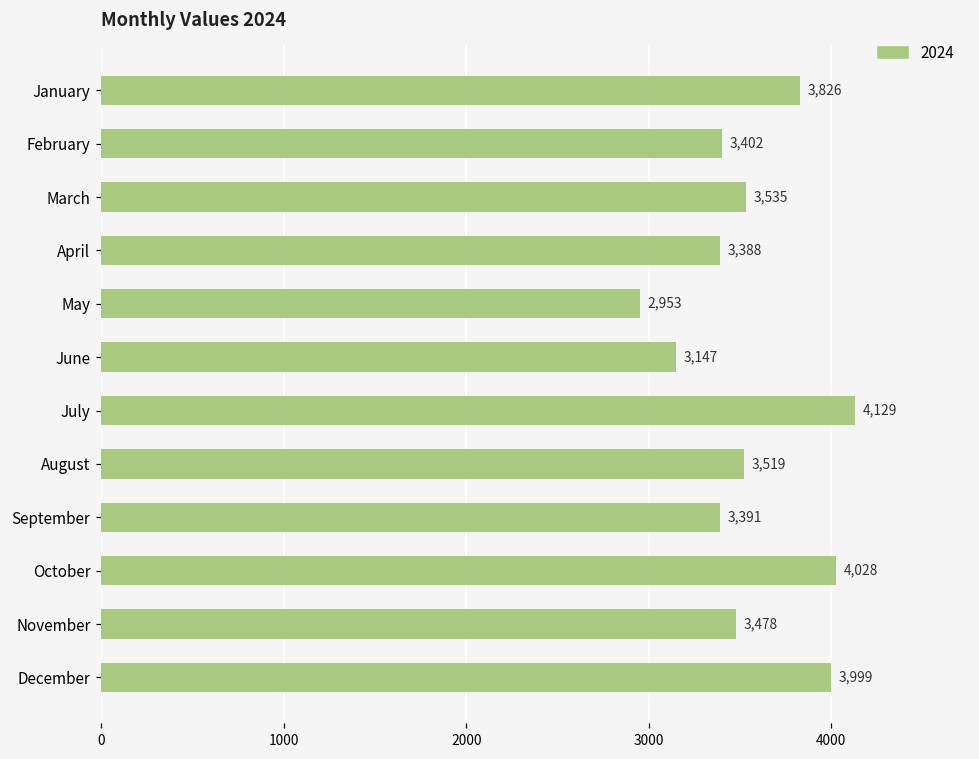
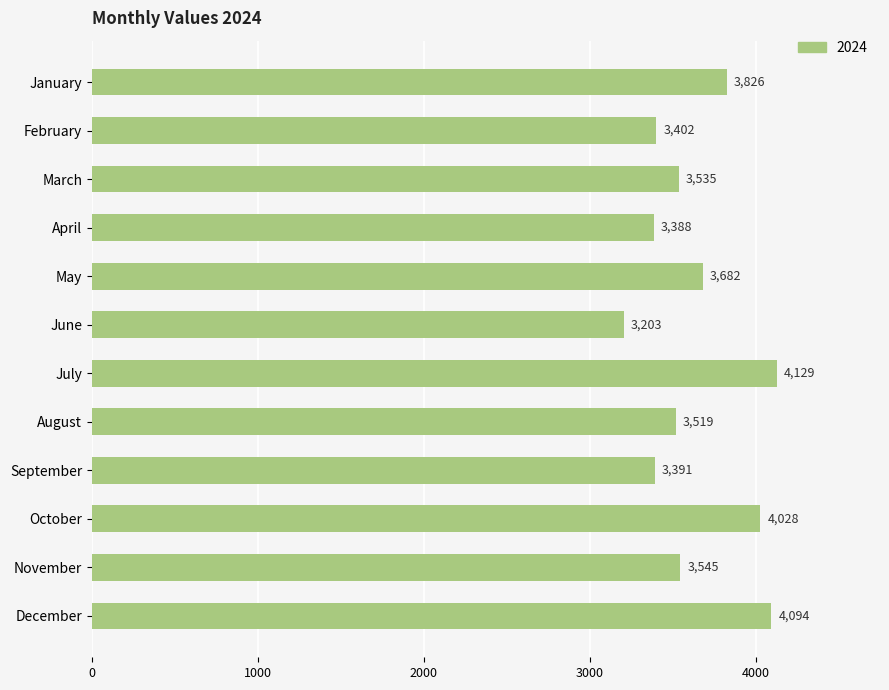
May: 2,953 -> 3,682
June: 3,147 -> 3,203
November: 3,478 -> 3,545
December: 3,999 -> 4,094
